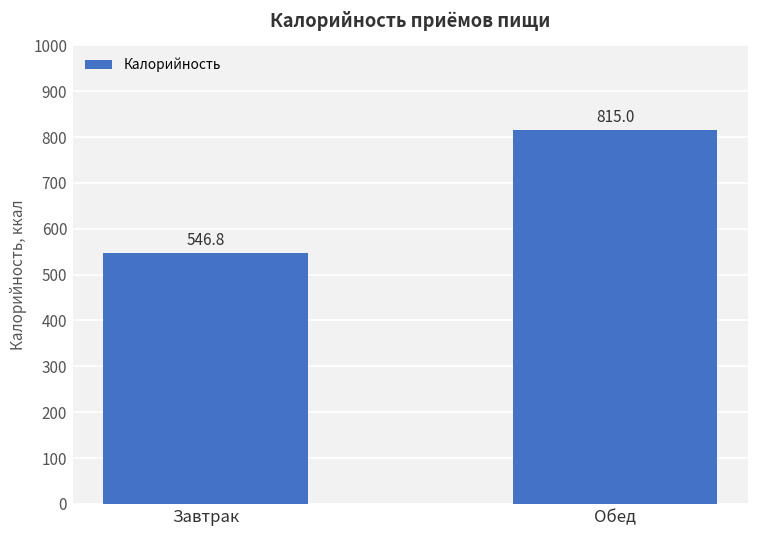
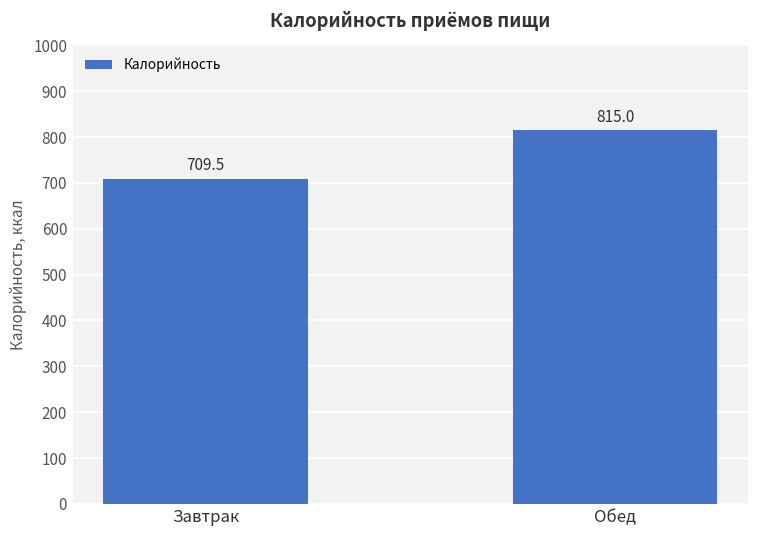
Завтрак: 546.8 -> 709.5
